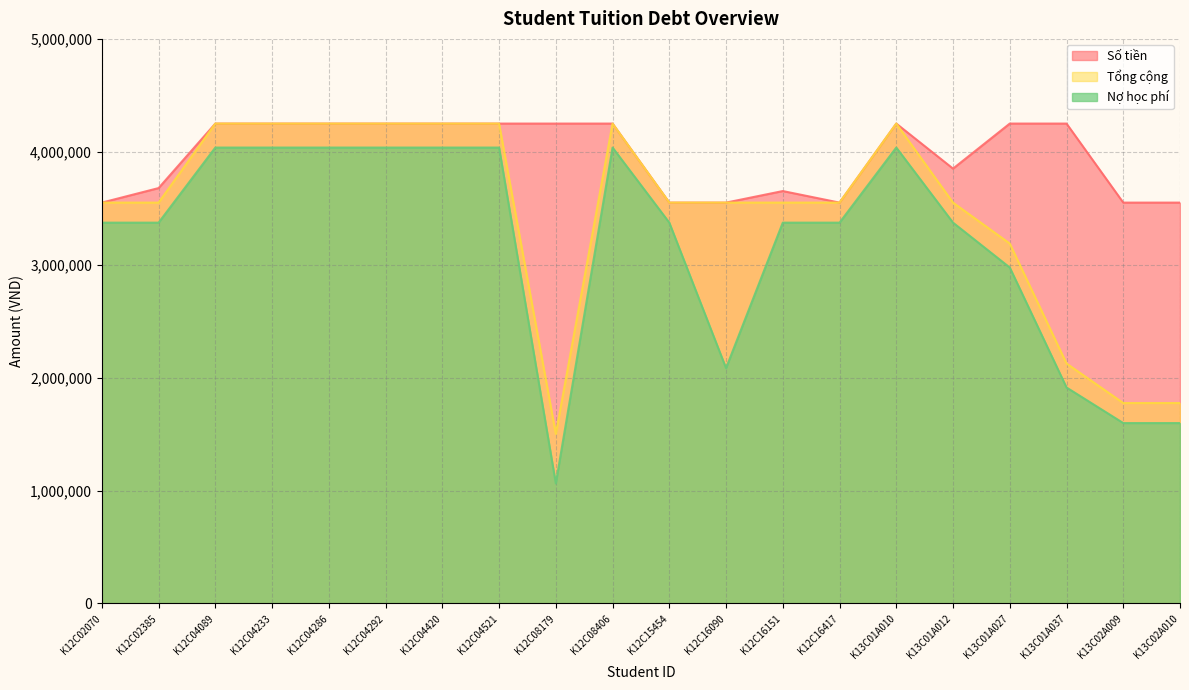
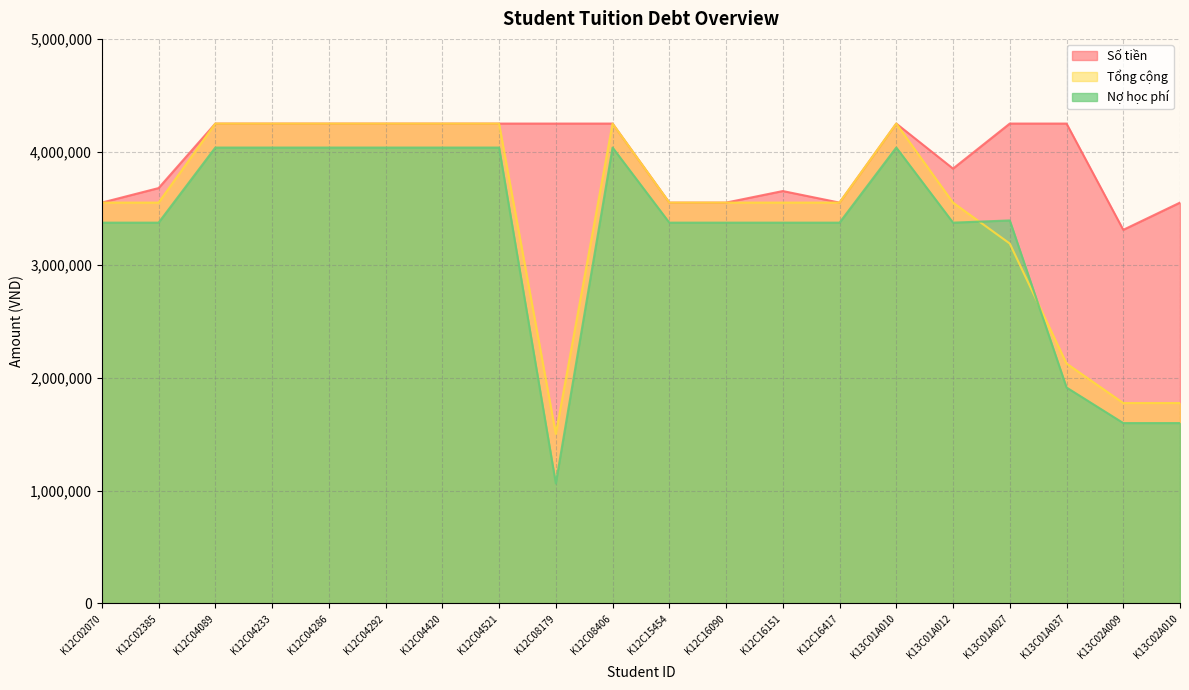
Nợ học phí, K12C16090: 2,080,000 -> 3,370,000
Nợ học phí, K13C01A027: 2,980,000 -> 3,390,000
Số tiền, K13C02A009: 3,550,000 -> 3,310,000
